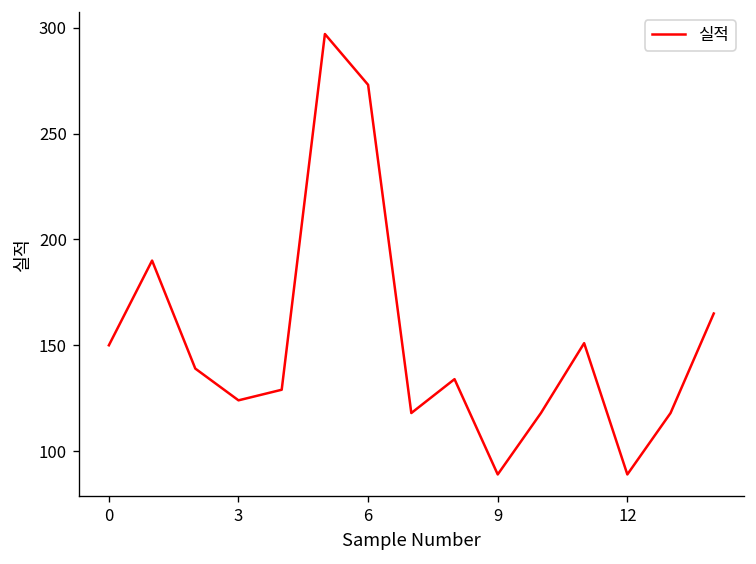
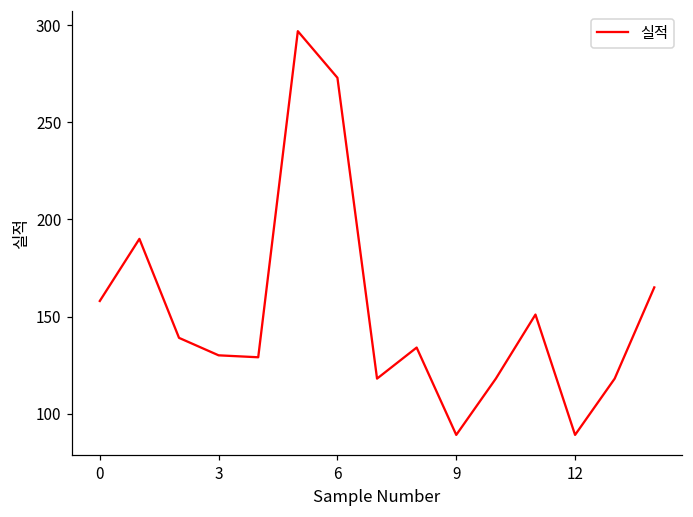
0: 150 -> 158
3: 124 -> 130
